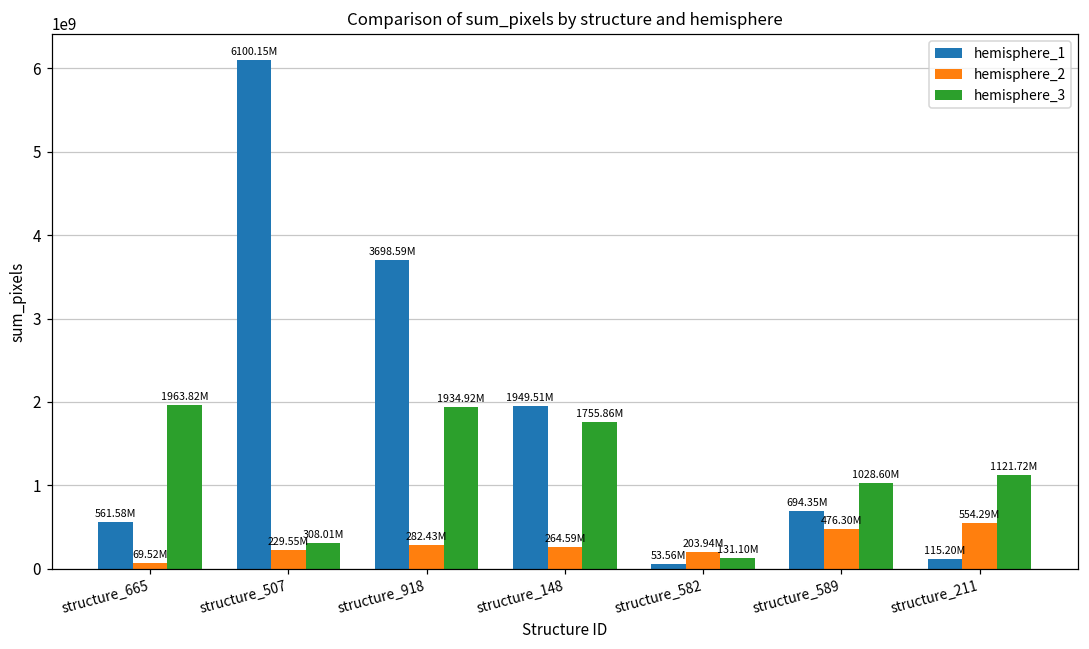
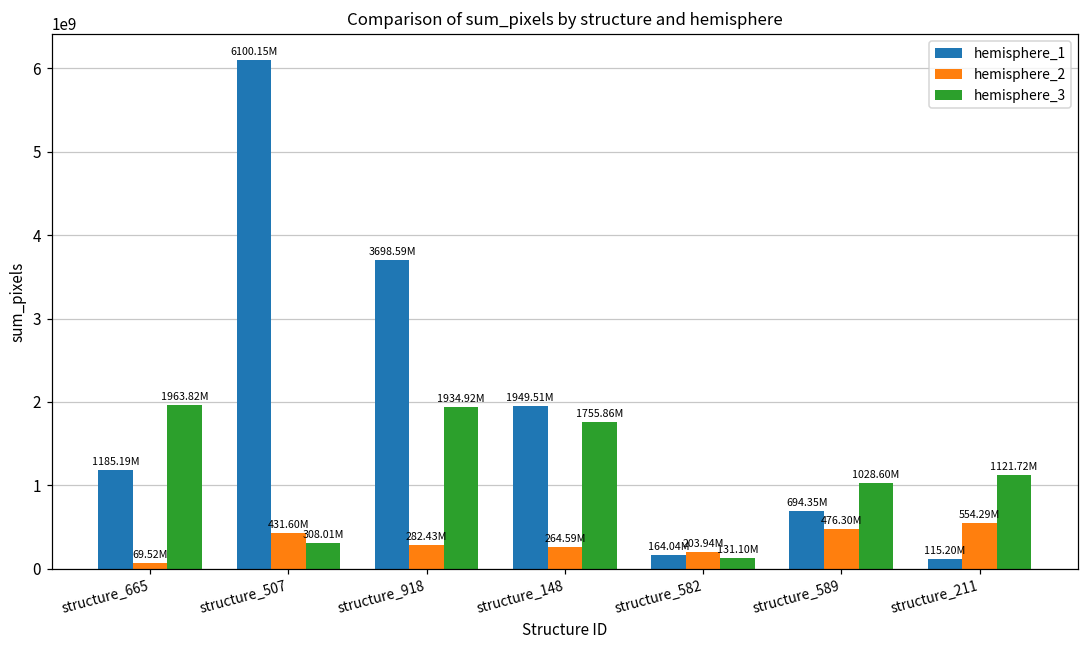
hemisphere_1, structure_665: 561.58M -> 1185.19M
hemisphere_2, structure_507: 229.55M -> 431.60M
hemisphere_1, structure_582: 53.56M -> 164.04M
